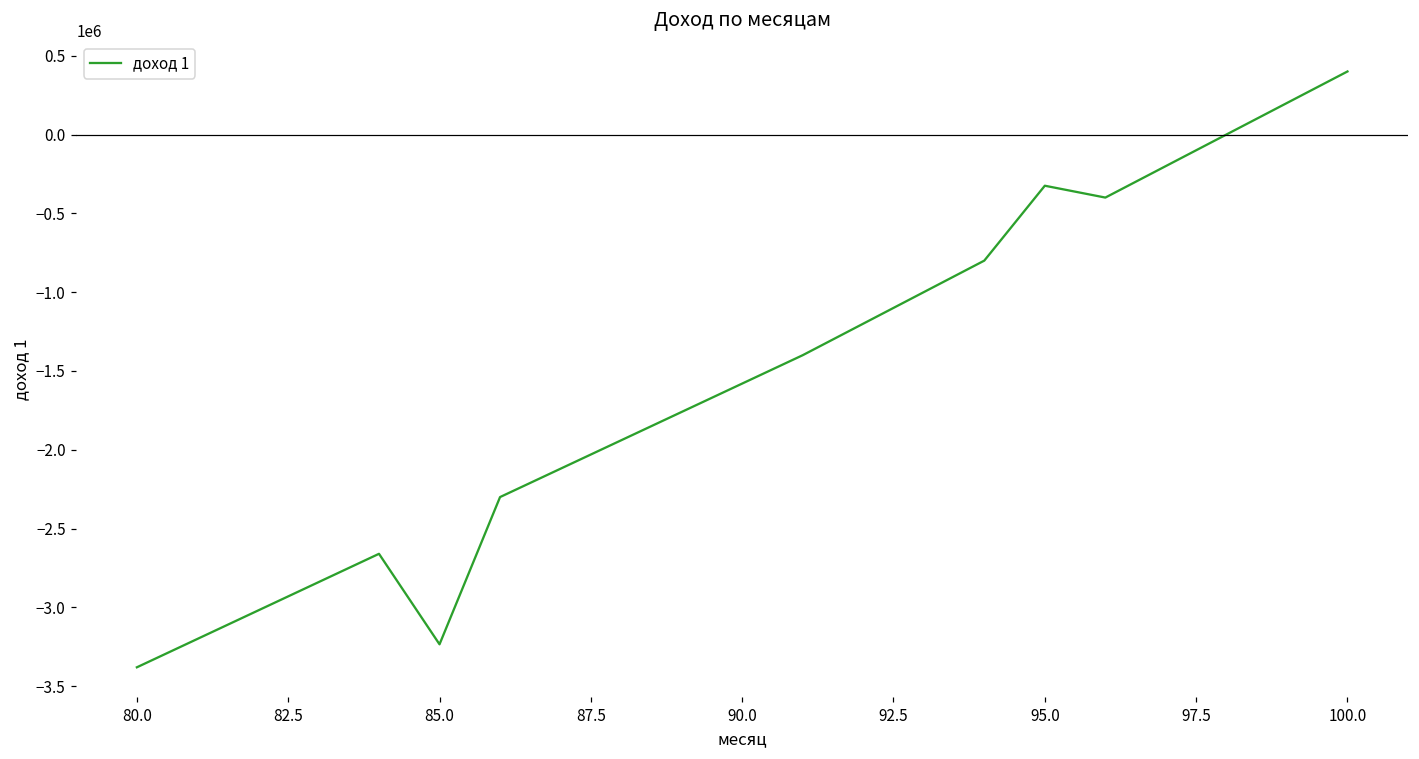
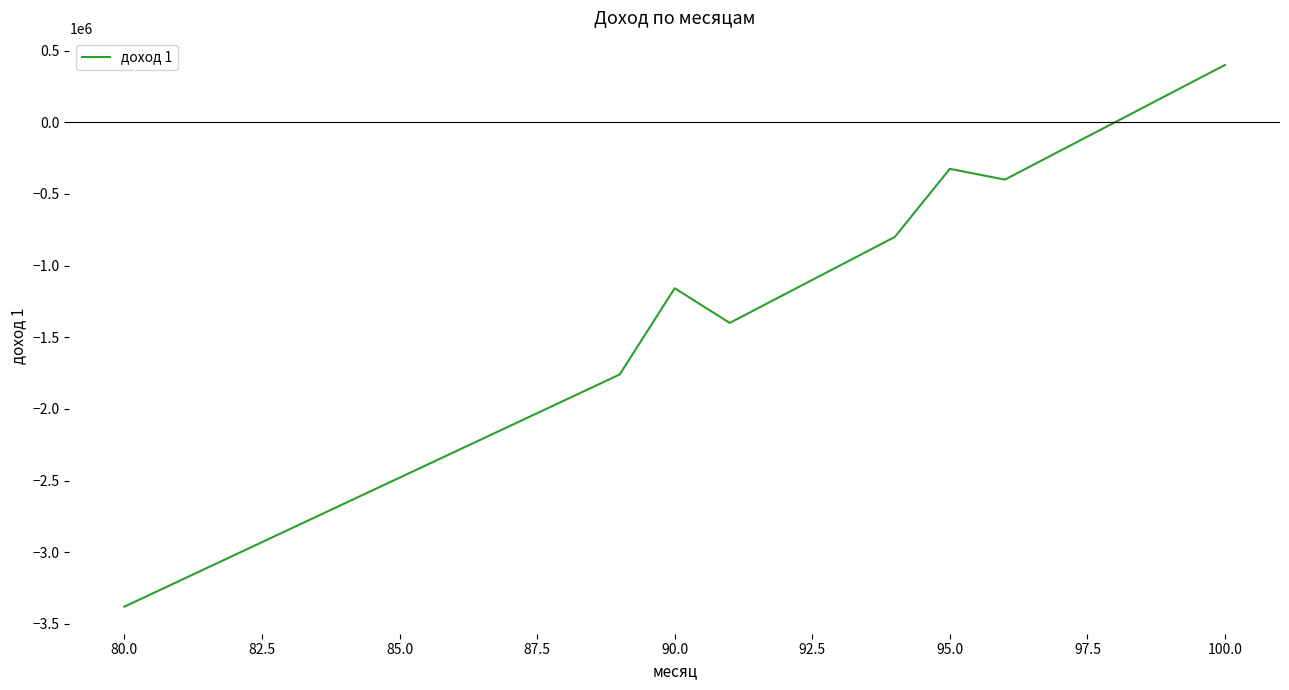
85.0: -3230000 -> -2480000
90.0: -1580000 -> -1160000
